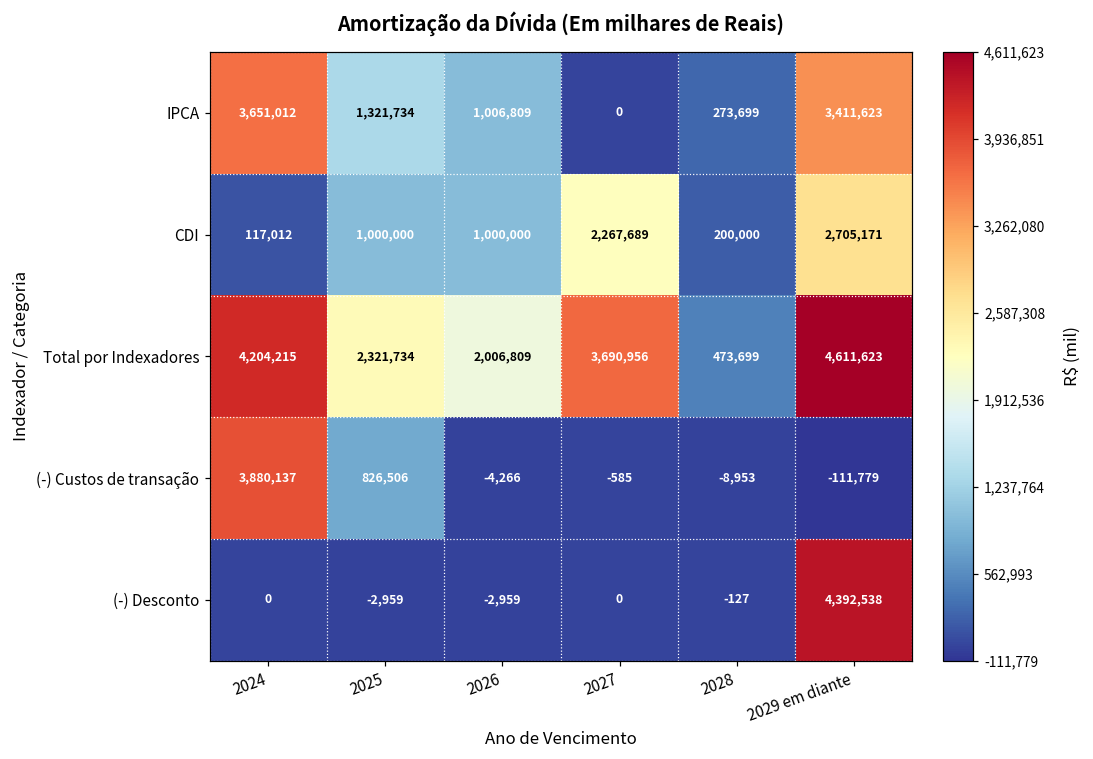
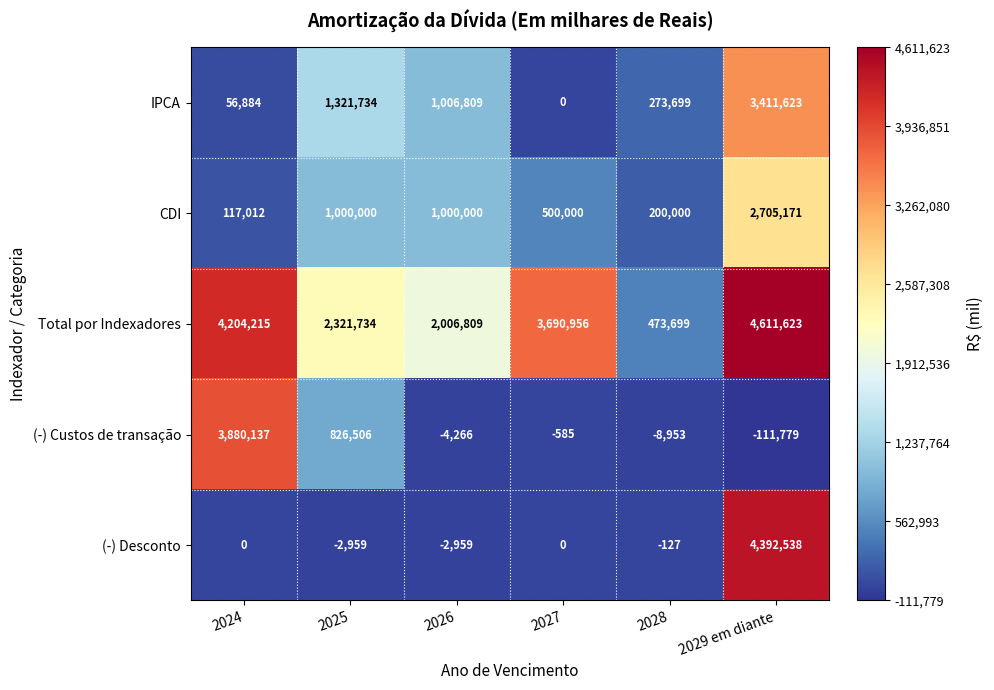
IPCA, 2024: 3,651,012 -> 56,884
CDI, 2027: 2,267,689 -> 500,000
